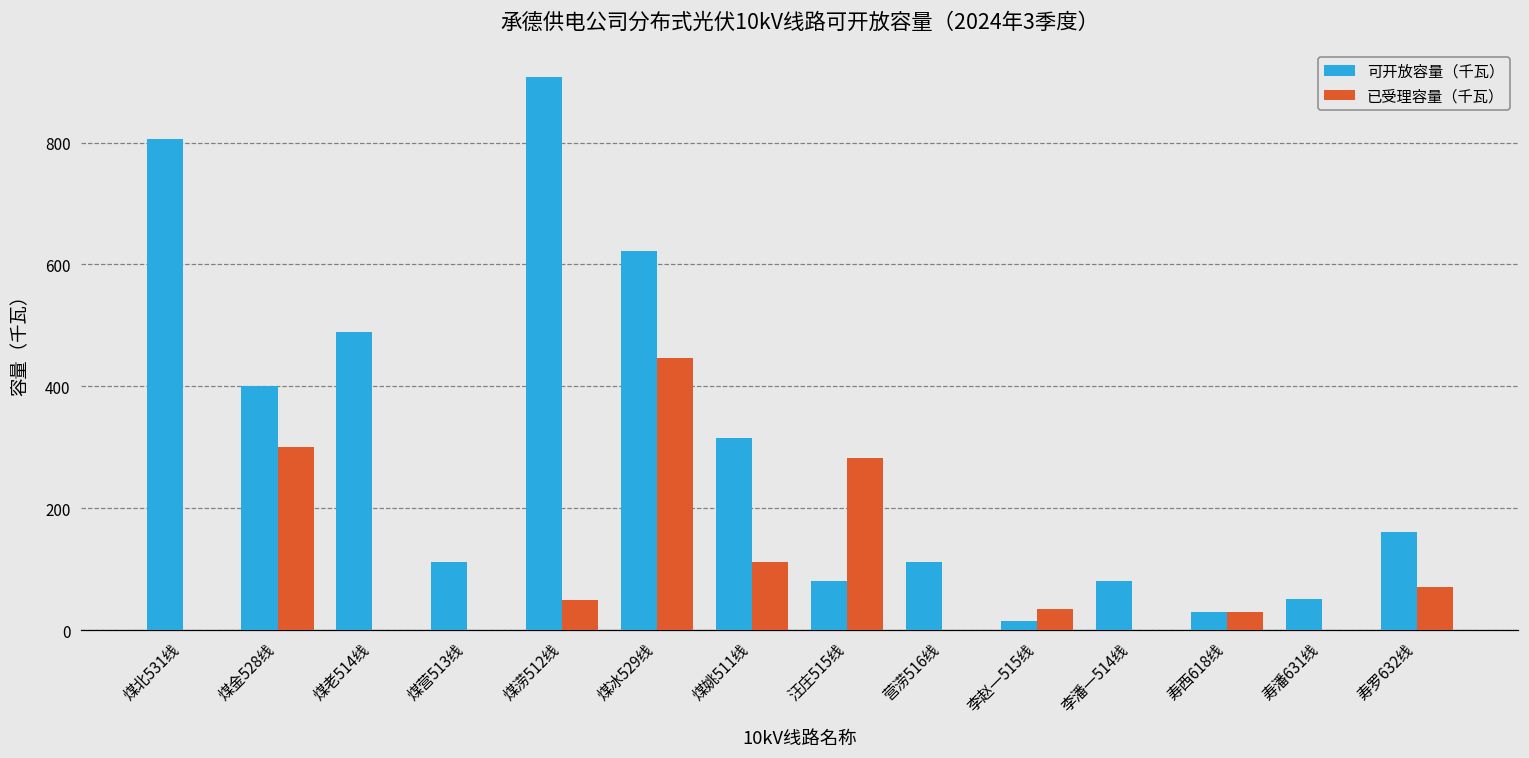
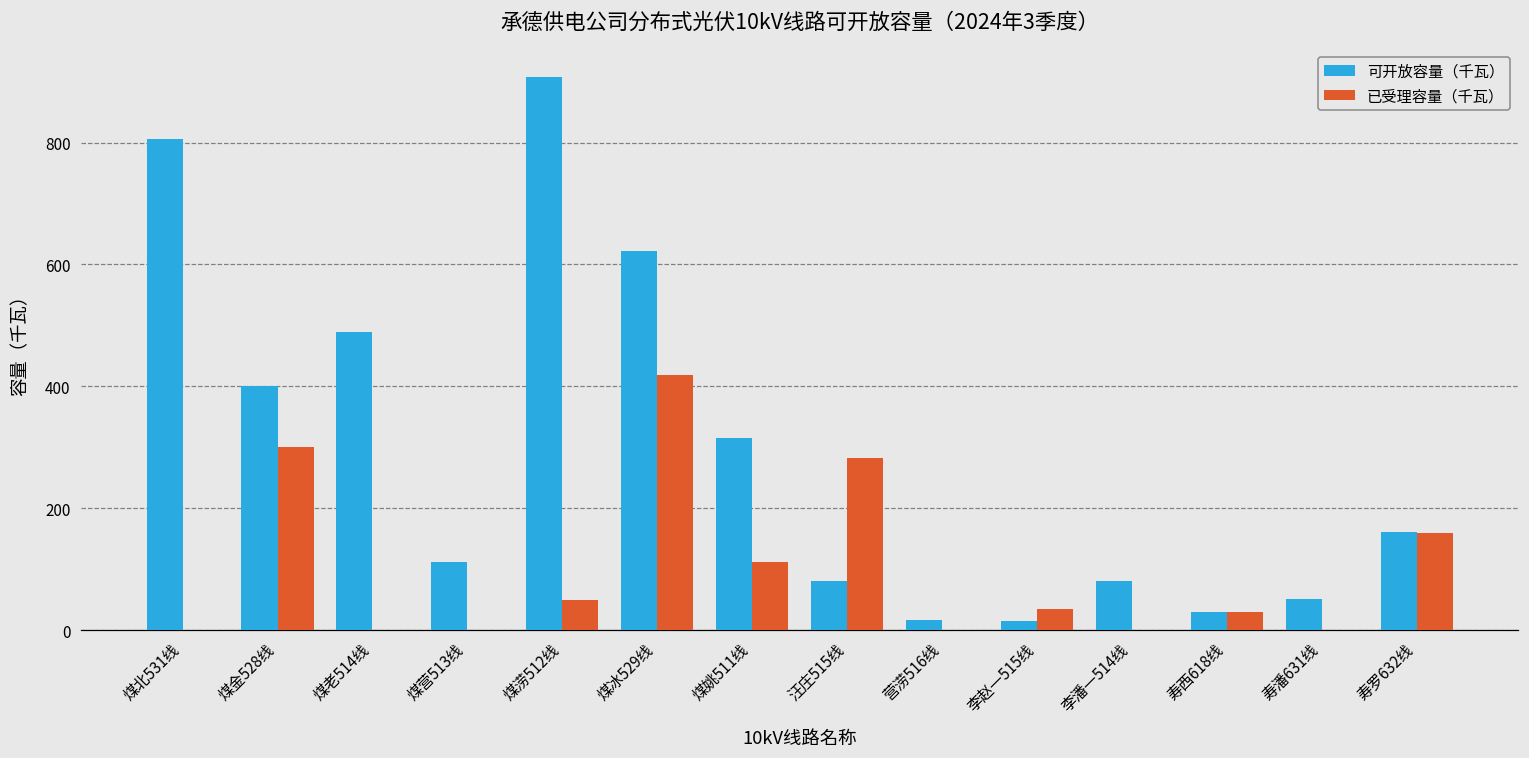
已受理容量（千瓦）, 煤冰529线: 450 -> 420
可开放容量（千瓦）, 营涝516线: 110 -> 20
已受理容量（千瓦）, 寿罗632线: 70 -> 160
